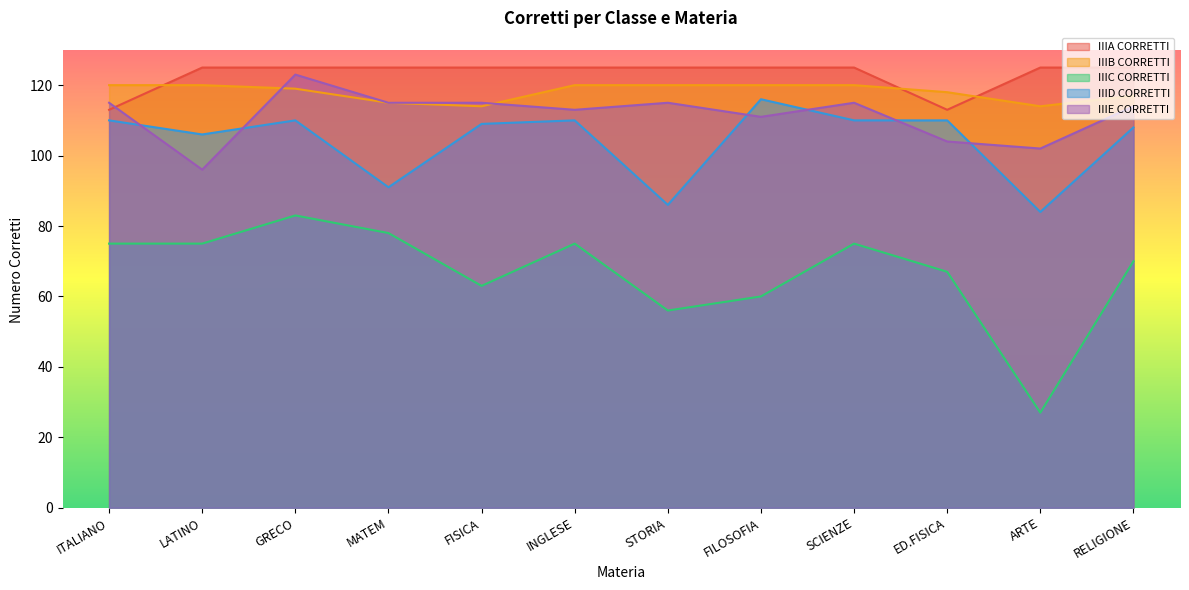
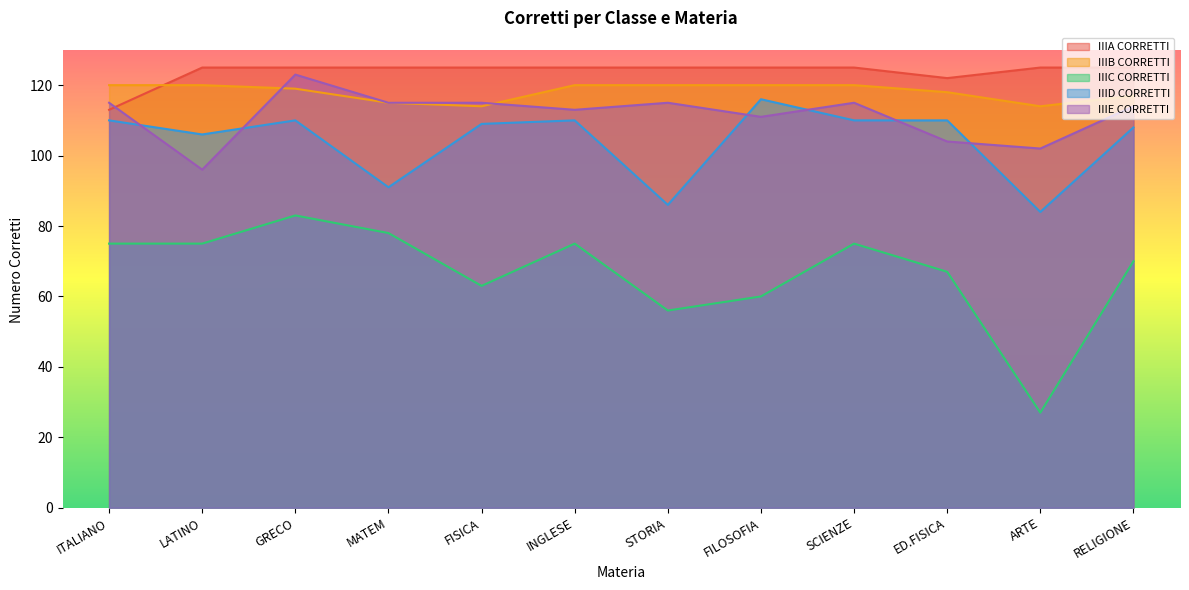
IIIA CORRETTI, ED.FISICA: 113 -> 122
